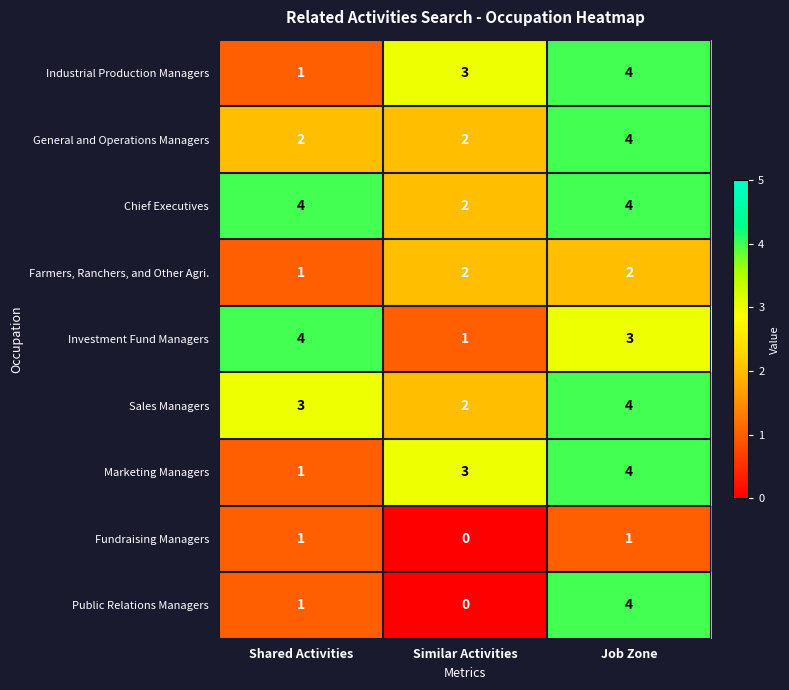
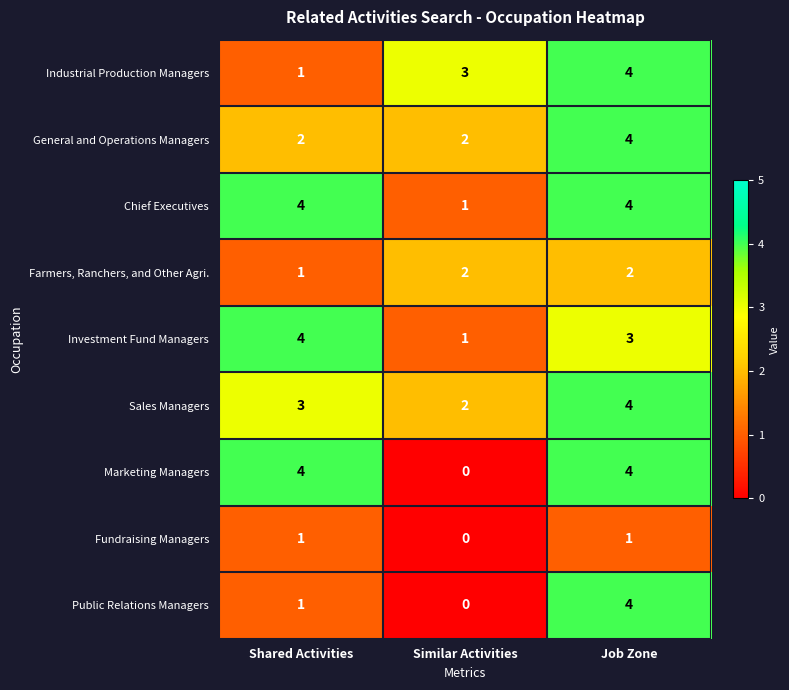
Chief Executives, Similar Activities: 2 -> 1
Marketing Managers, Shared Activities: 1 -> 4
Marketing Managers, Similar Activities: 3 -> 0
